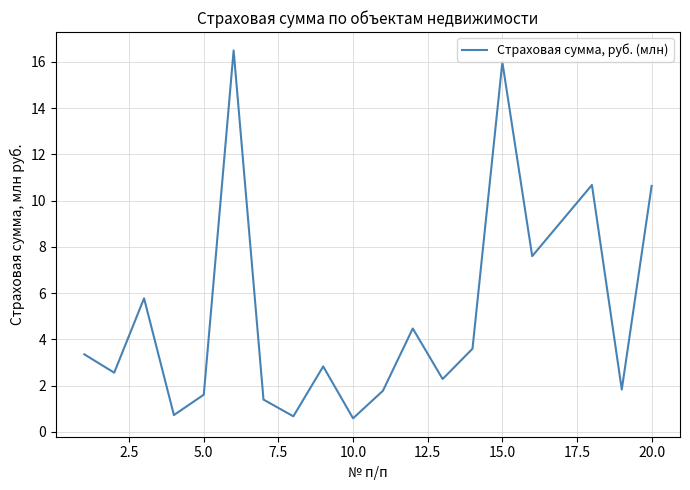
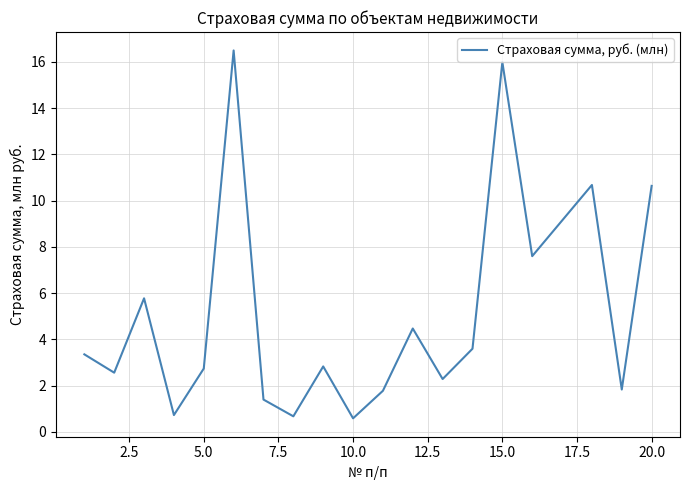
5.0: 1.6 -> 2.7
